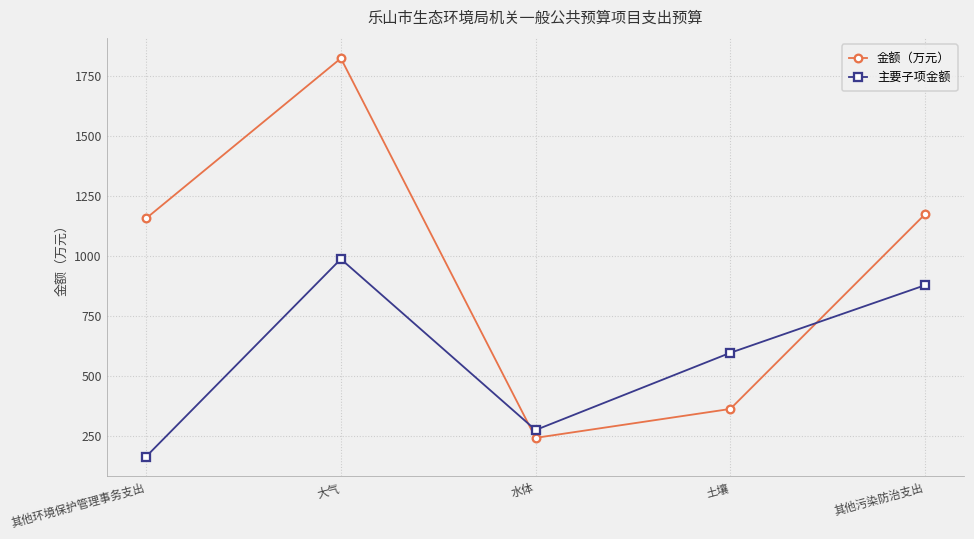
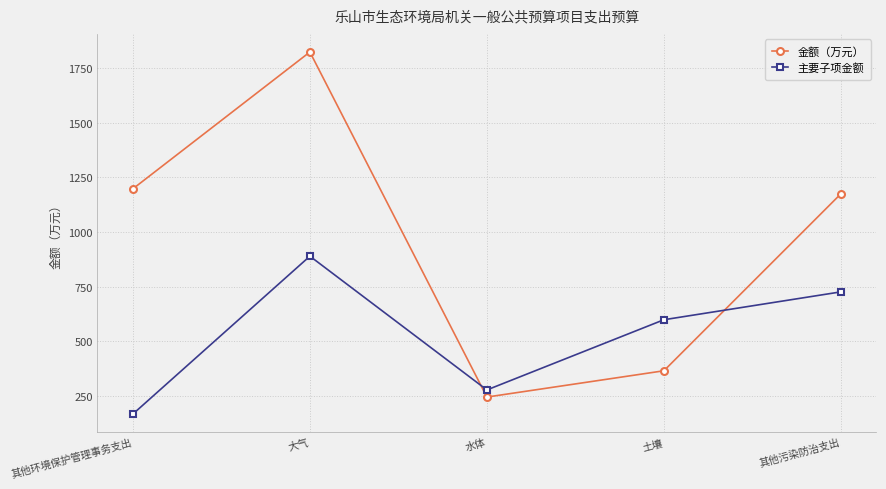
金额（万元）, 其他环境保护管理事务支出: 1160 -> 1200
主要子项金额, 大气: 990 -> 890
主要子项金额, 其他污染防治支出: 880 -> 730
